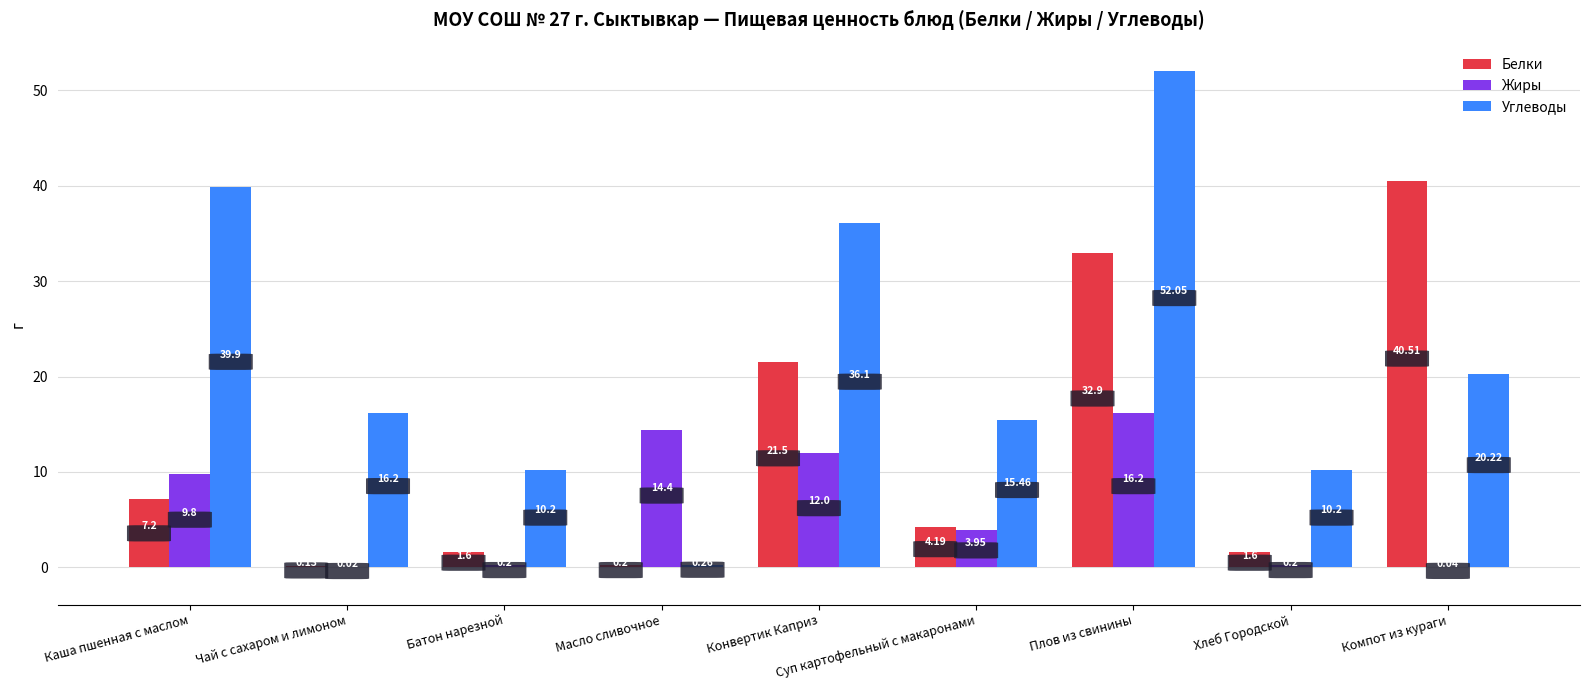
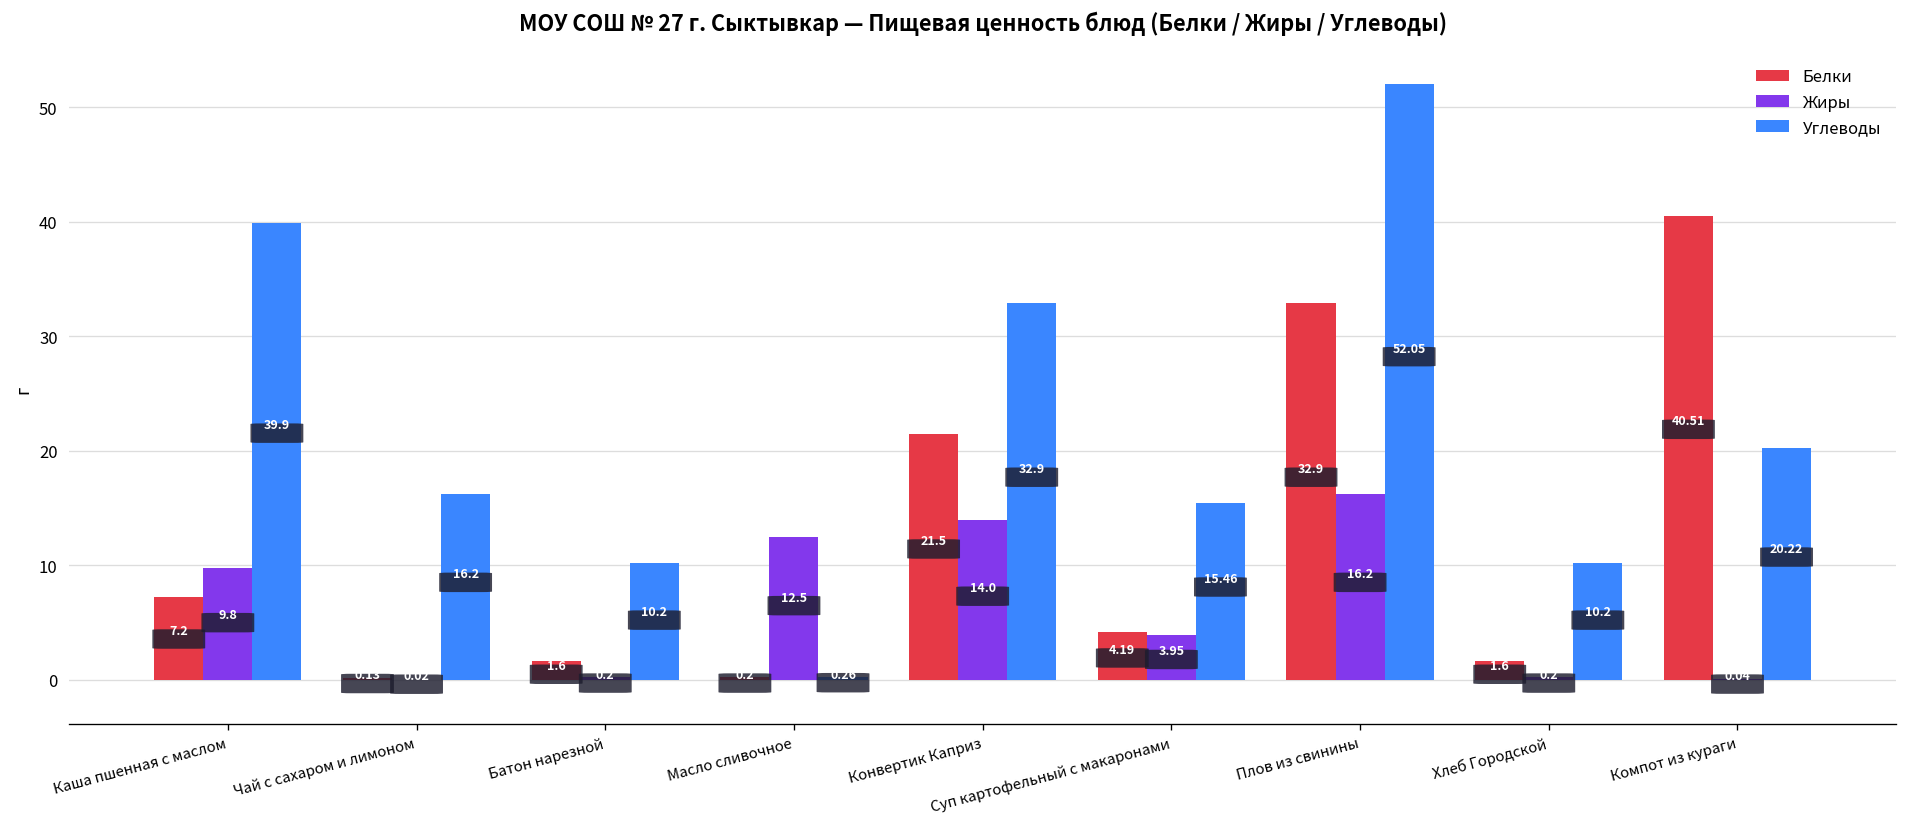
Жиры, Масло сливочное: 14.4 -> 12.5
Жиры, Конвертик Каприз: 12.0 -> 14.0
Углеводы, Конвертик Каприз: 36.1 -> 32.9
